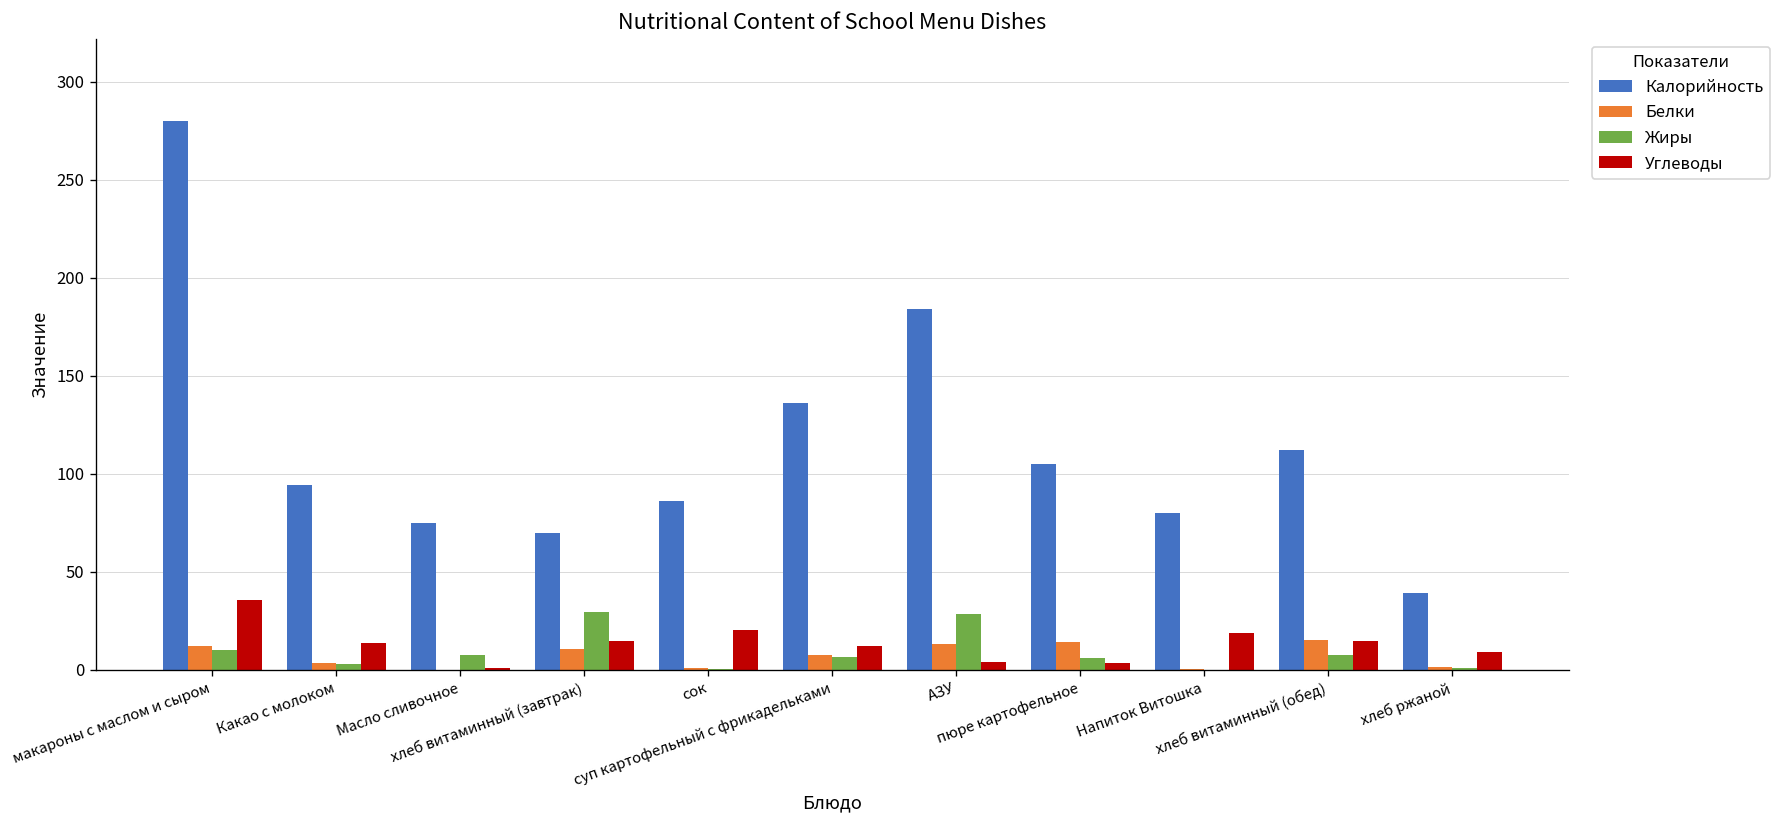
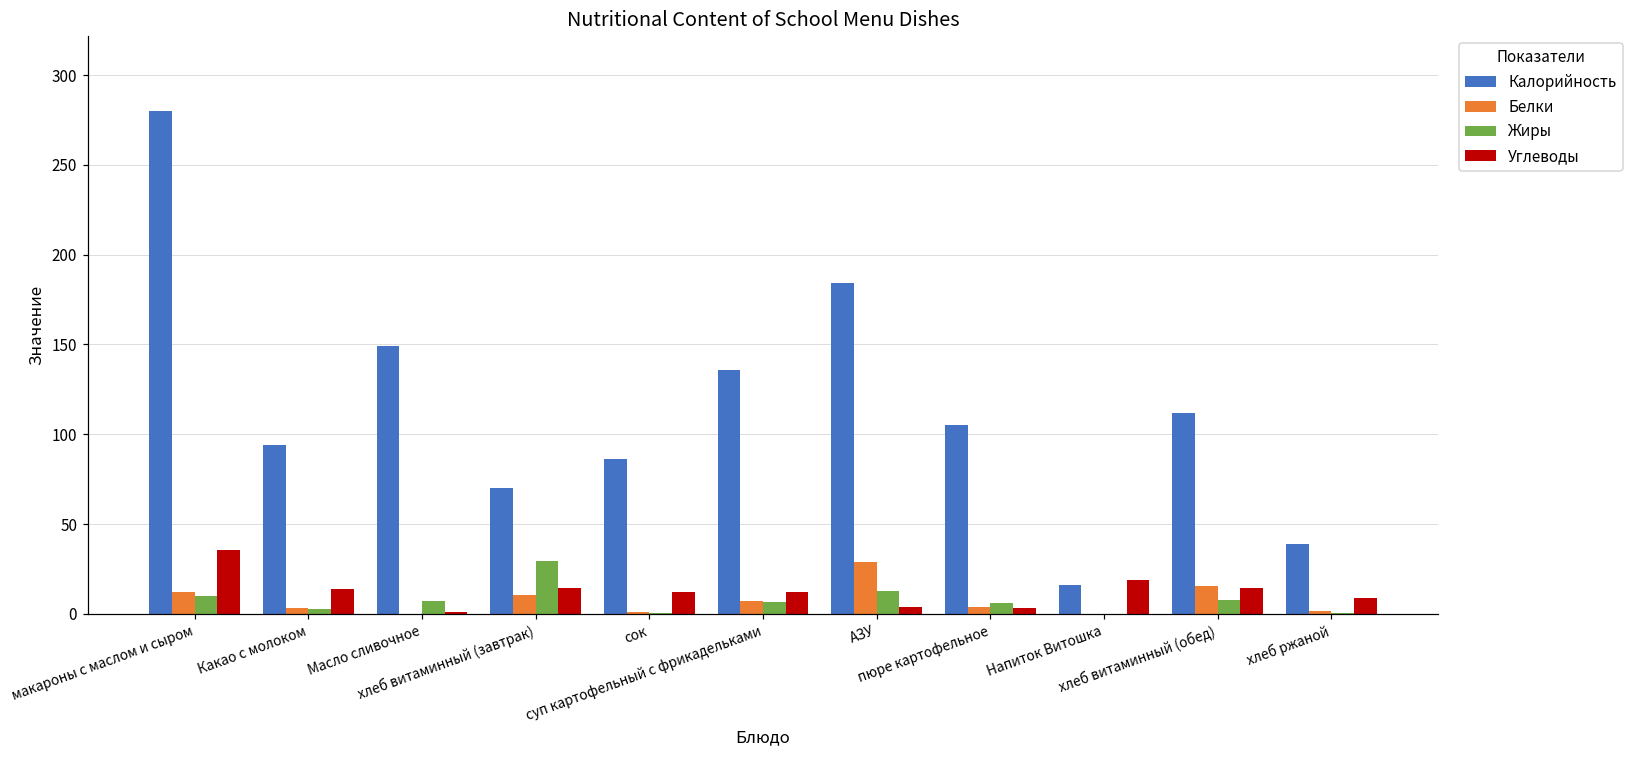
Калорийность, Масло сливочное: 75 -> 149
Углеводы, сок: 20 -> 12
Белки, АЗУ: 13 -> 29
Жиры, АЗУ: 28 -> 13
Белки, пюре картофельное: 14 -> 4
Калорийность, Напиток Витошка: 80 -> 16
